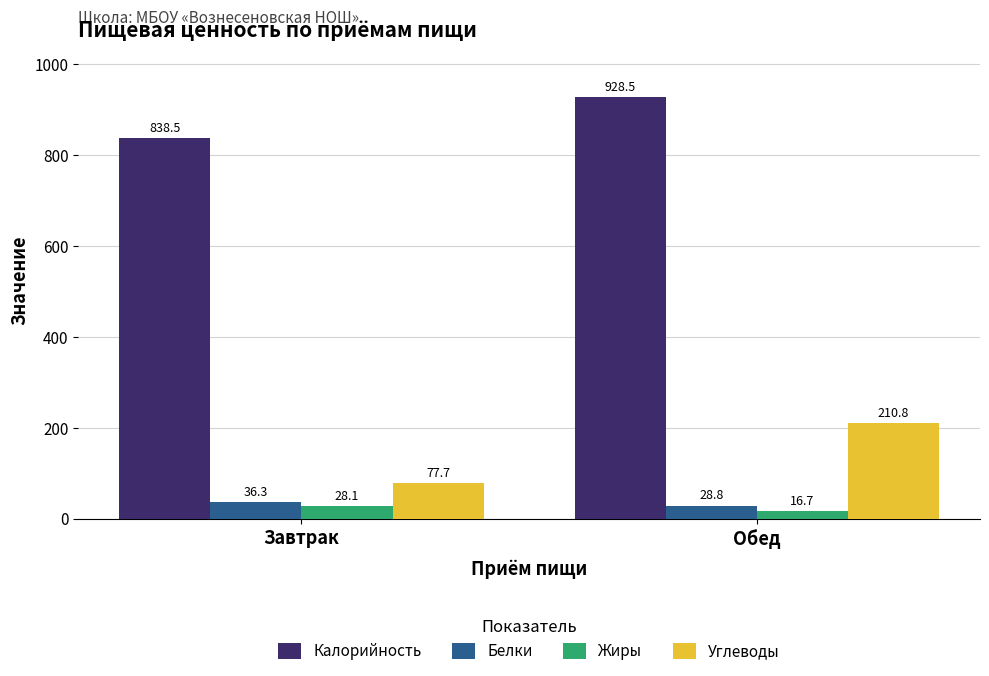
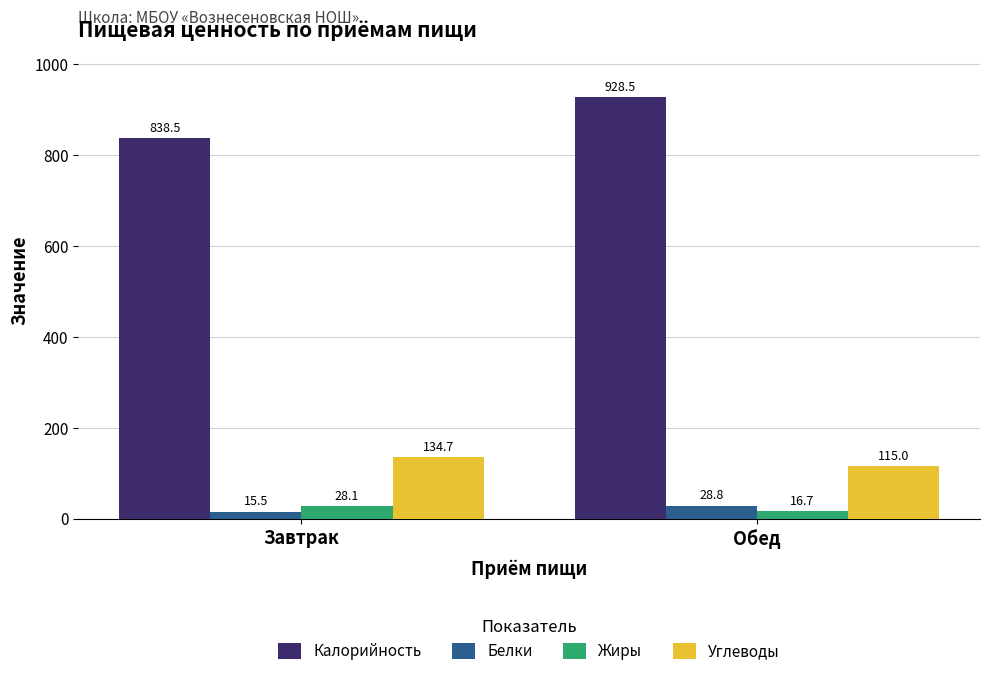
Белки, Завтрак: 36.3 -> 15.5
Углеводы, Завтрак: 77.7 -> 134.7
Углеводы, Обед: 210.8 -> 115.0
